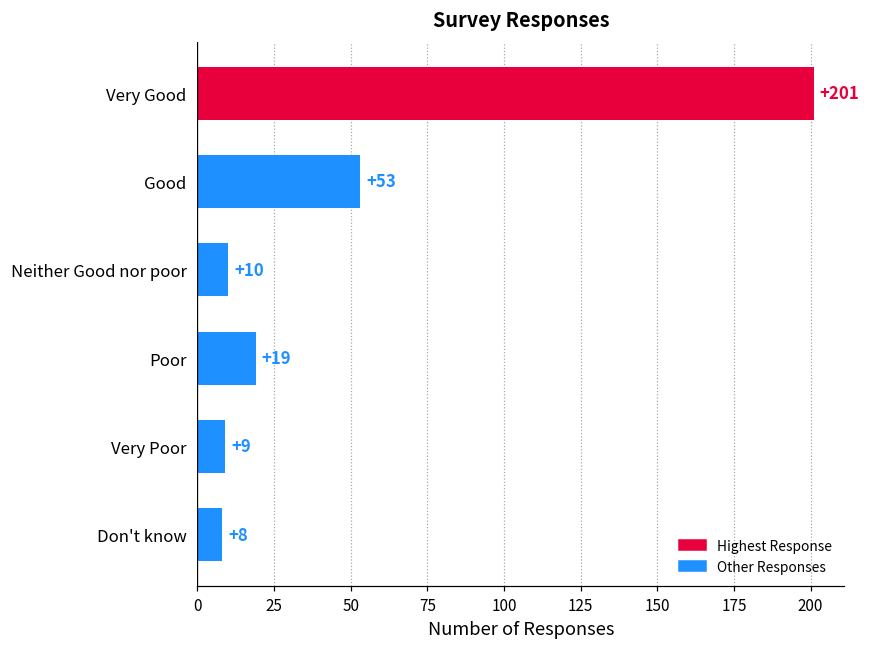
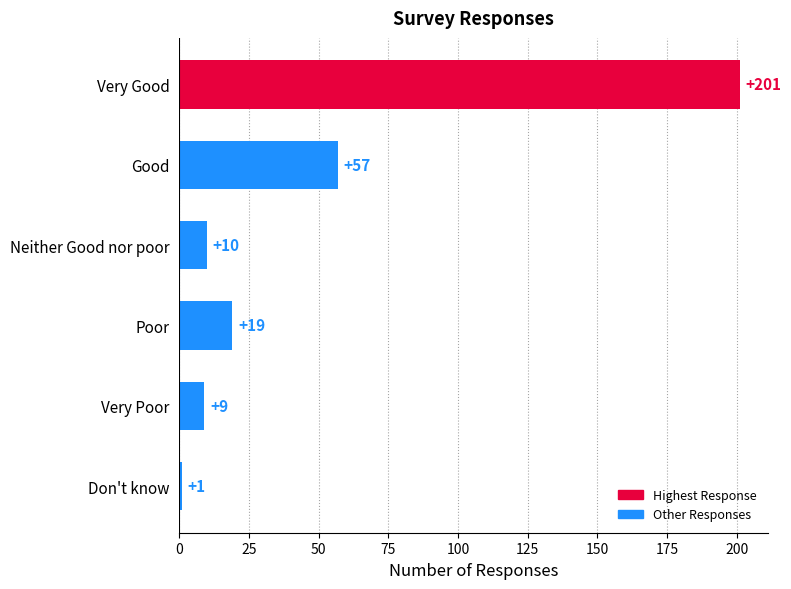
Good: +53 -> +57
Don't know: +8 -> +1
